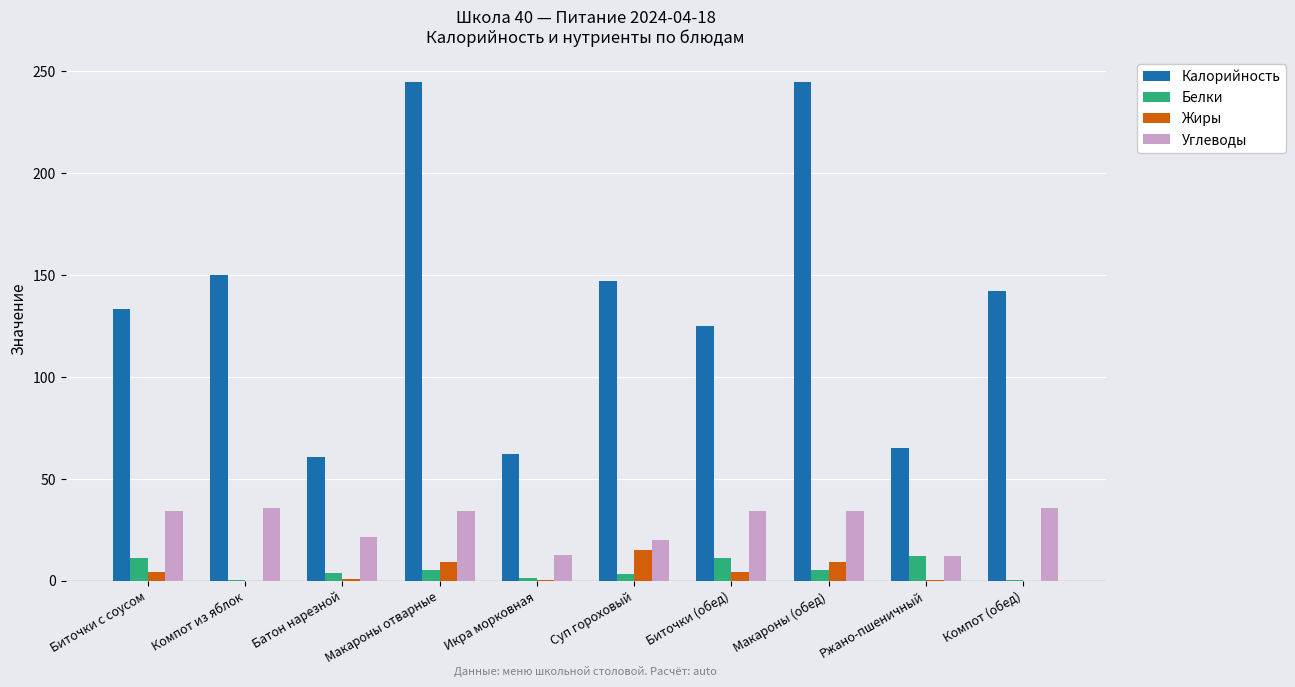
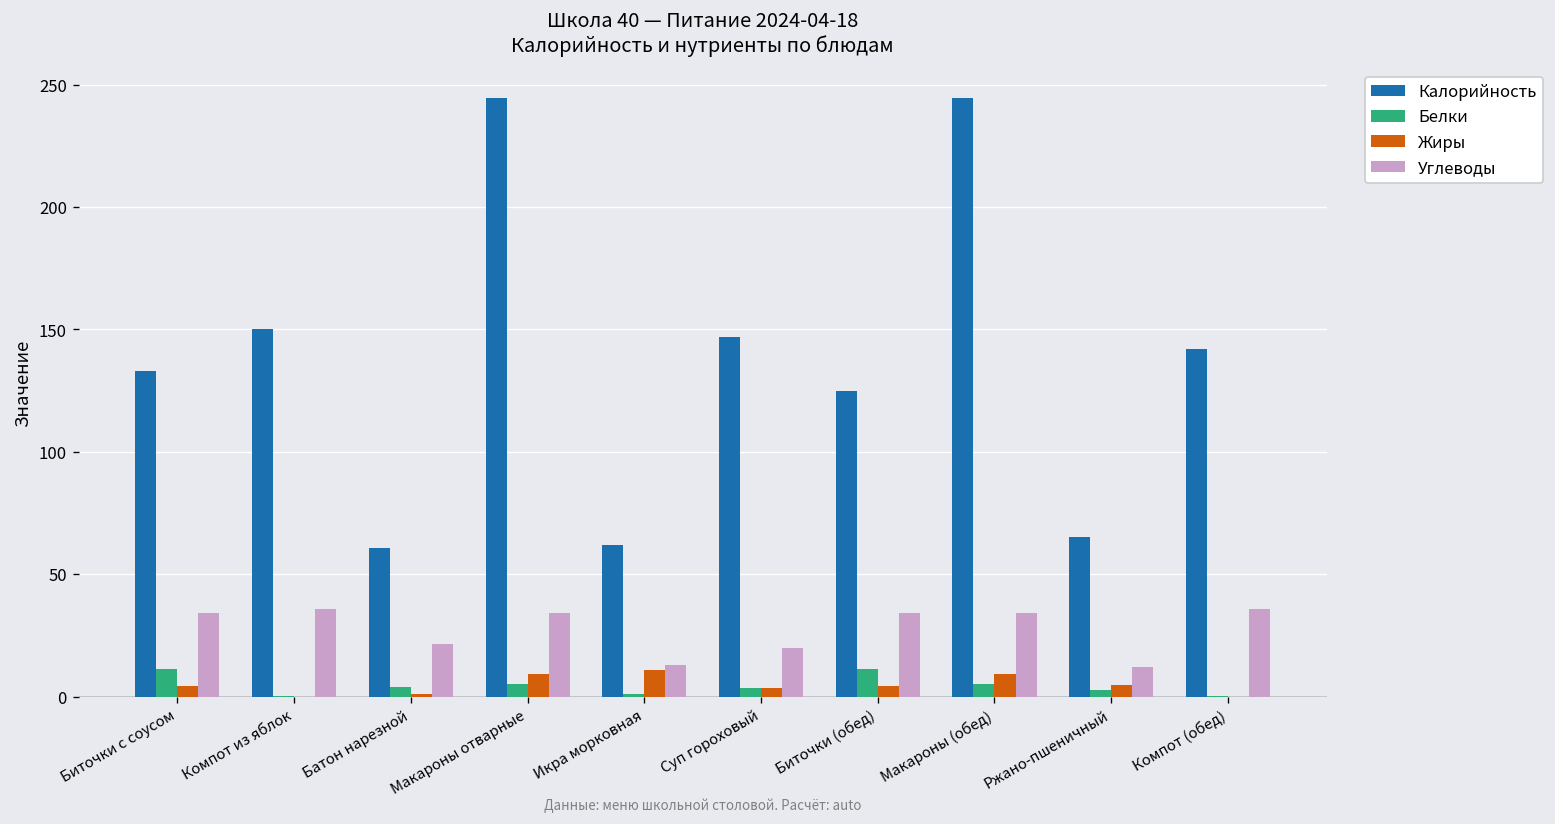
Жиры, Икра морковная: 0 -> 11
Жиры, Суп гороховый: 15 -> 4
Белки, Ржано-пшеничный: 12 -> 3
Жиры, Ржано-пшеничный: 0 -> 5
